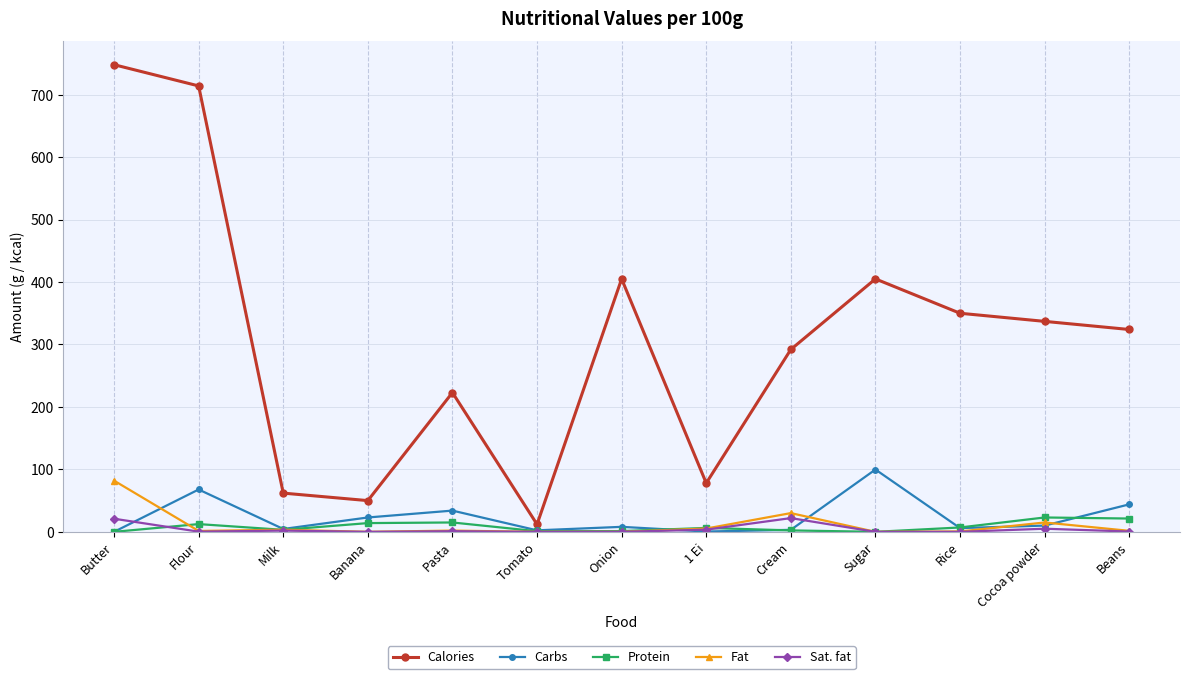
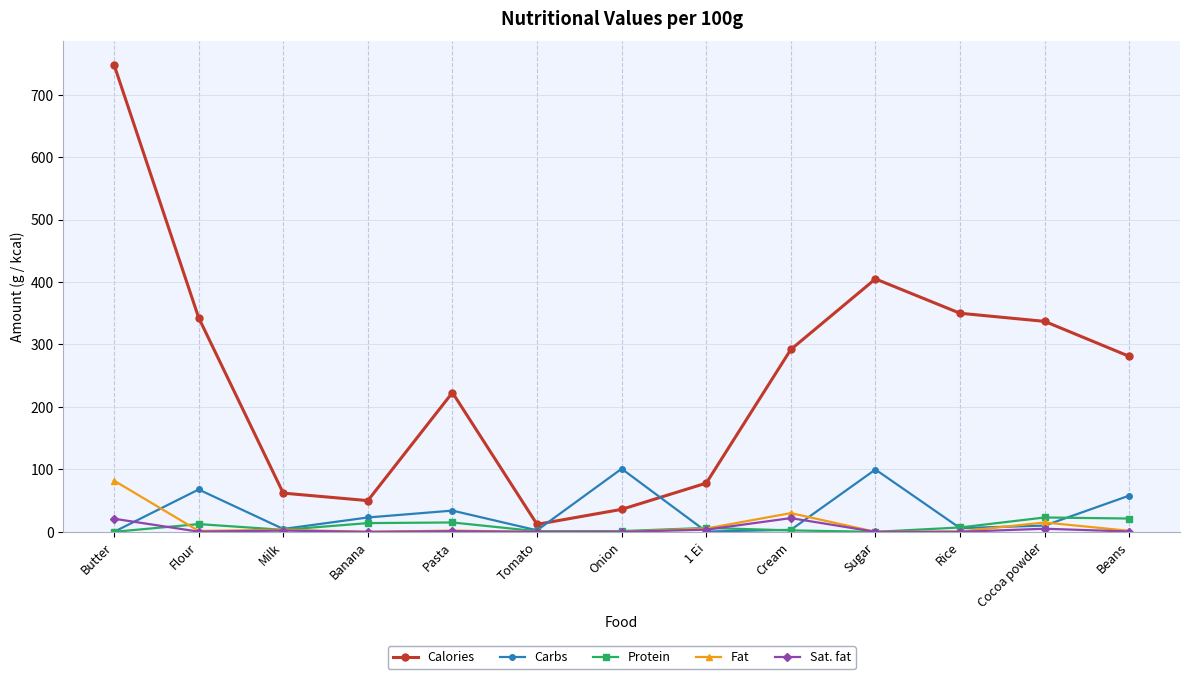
Calories, Flour: 710 -> 340
Calories, Onion: 410 -> 40
Carbs, Onion: 10 -> 100
Calories, Beans: 320 -> 280
Carbs, Beans: 40 -> 60
